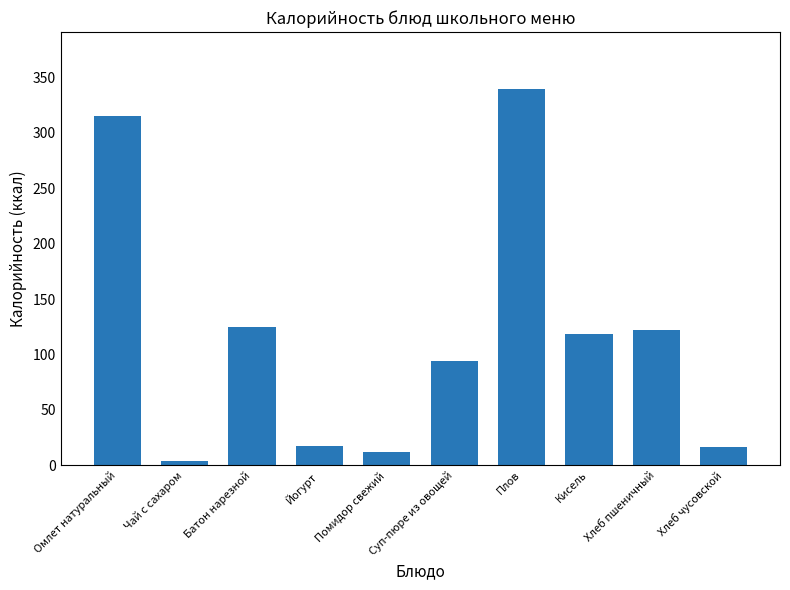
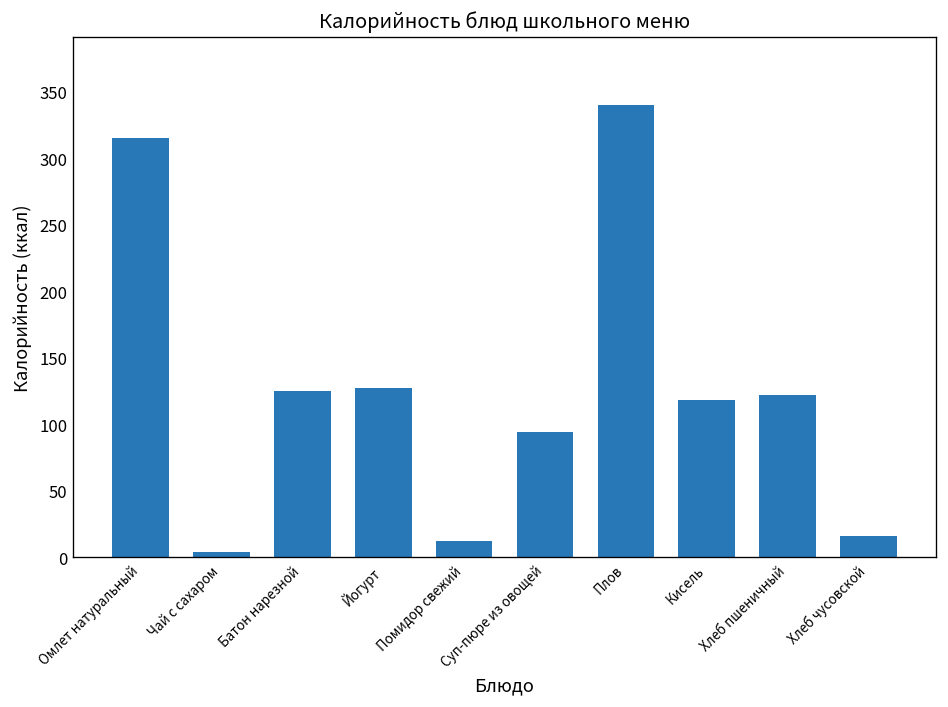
Йогурт: 17 -> 128
